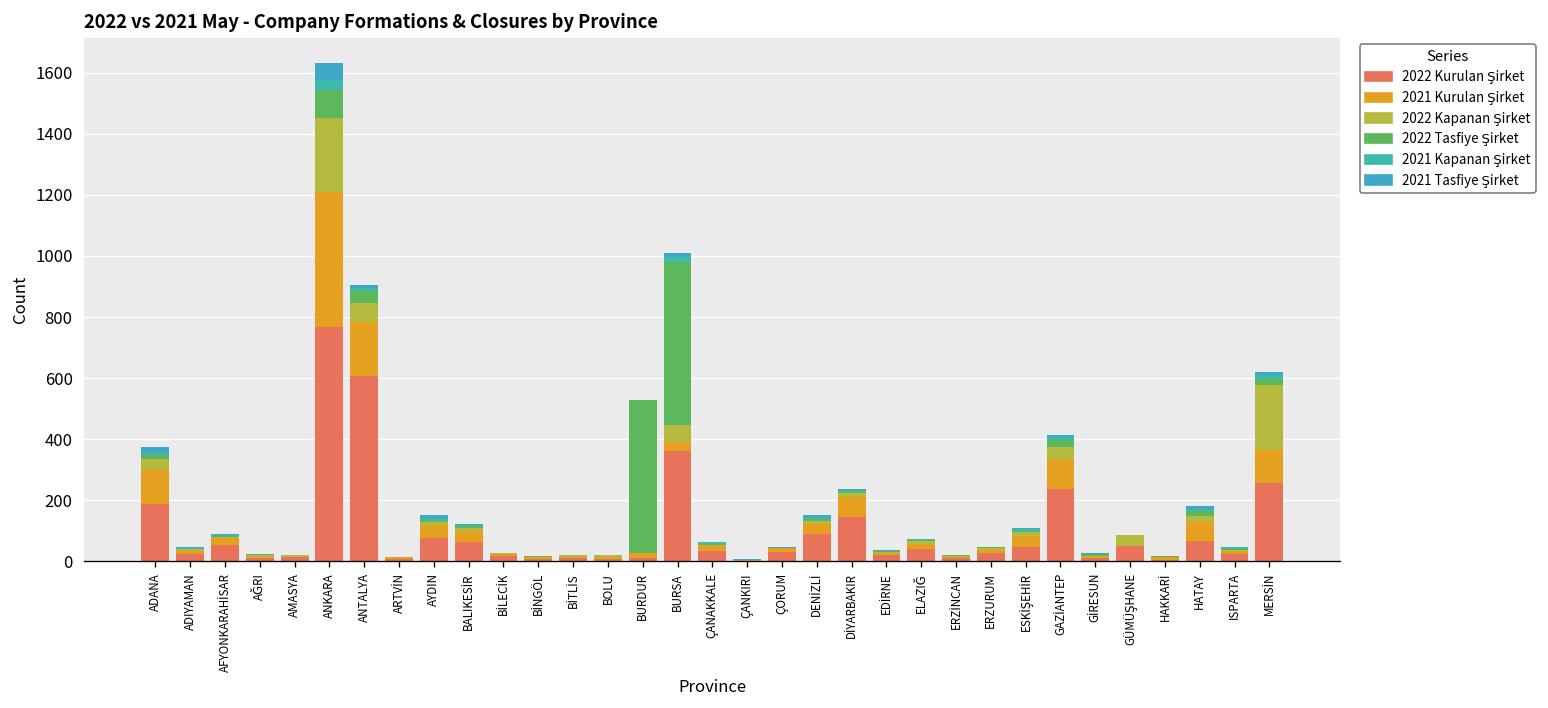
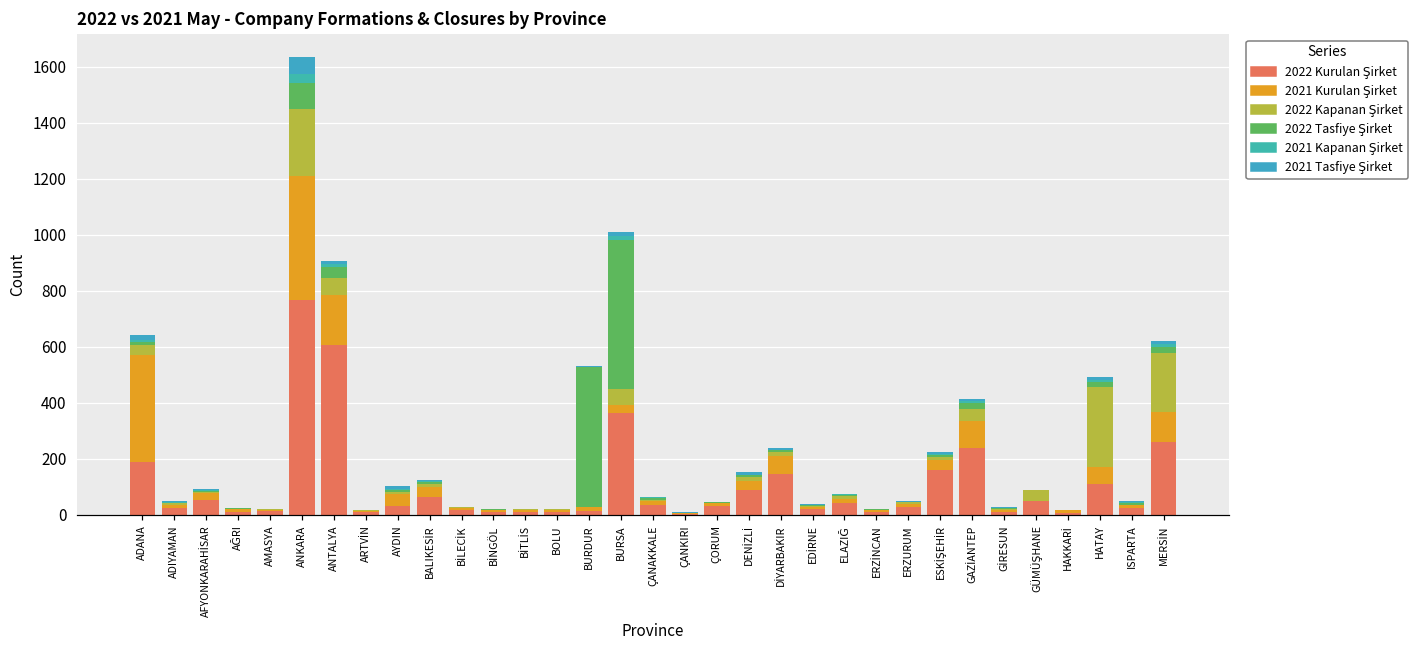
2021 Kurulan Şirket, ADANA: 110 -> 380
2022 Kurulan Şirket, AYDIN: 80 -> 30
2022 Kurulan Şirket, ESKİŞEHİR: 50 -> 160
2022 Kurulan Şirket, HATAY: 70 -> 110
2022 Kapanan Şirket, HATAY: 20 -> 290
